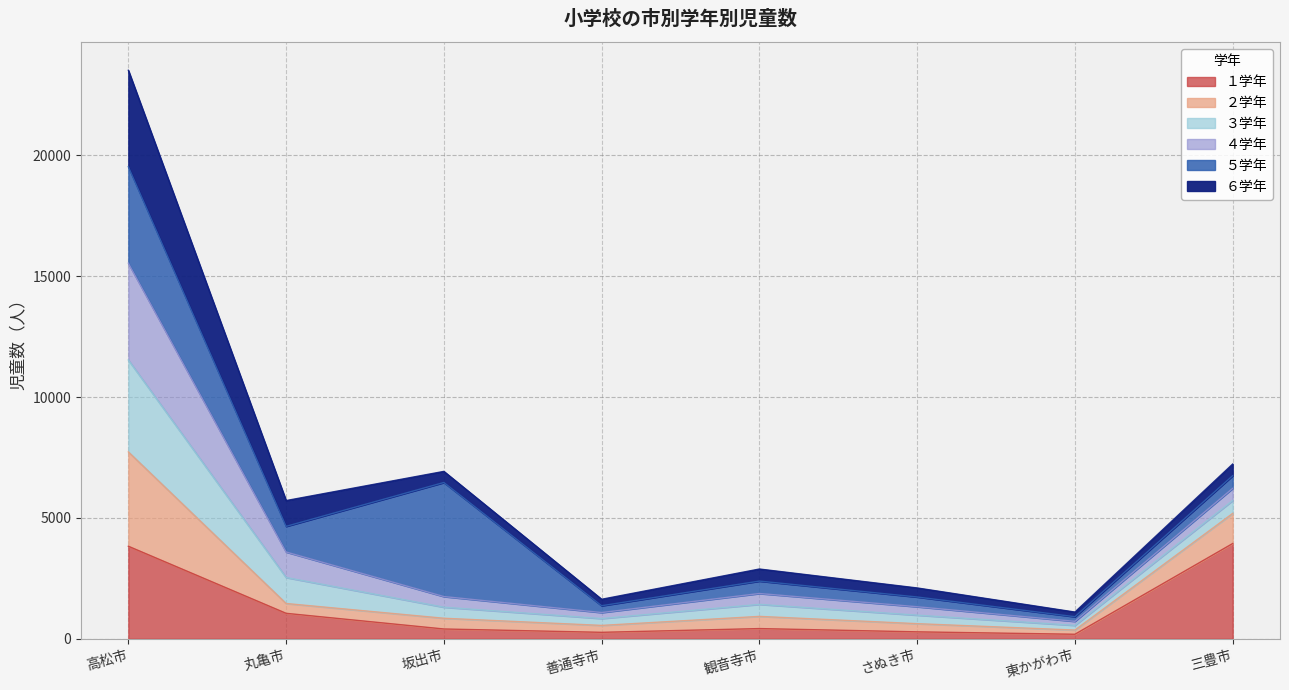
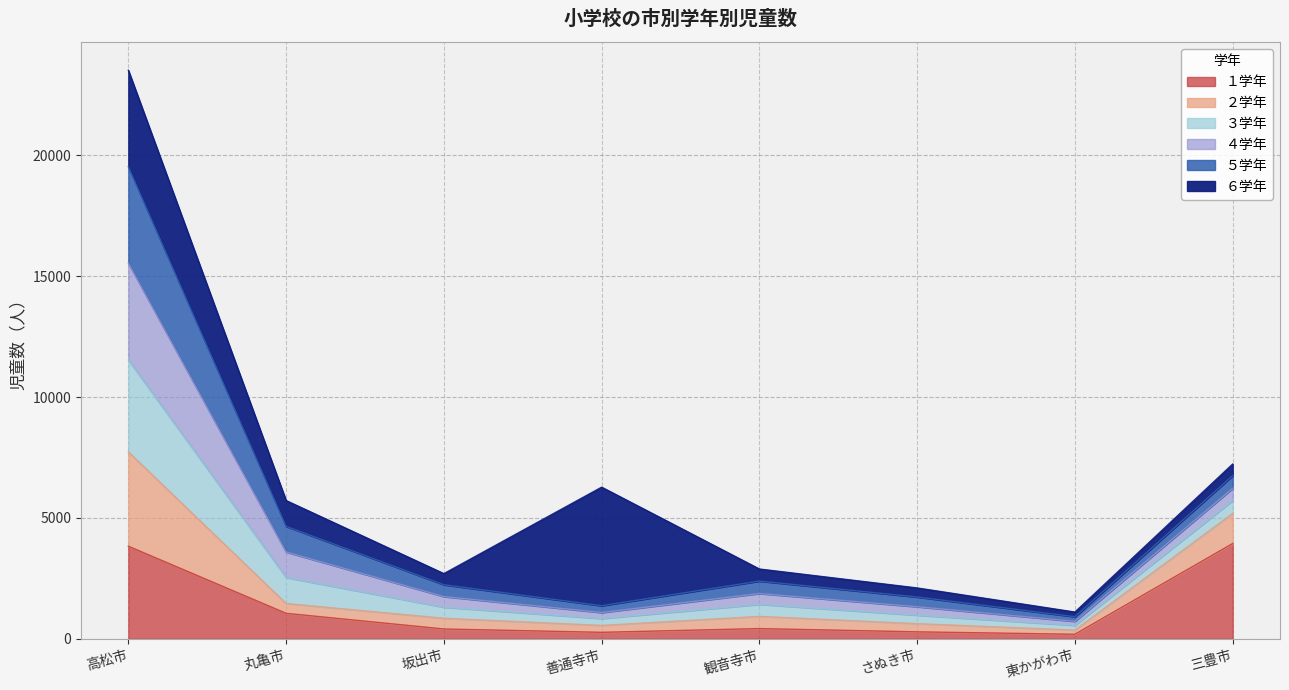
５学年, 坂出市: 4700 -> 500
６学年, 善通寺市: 300 -> 4900
